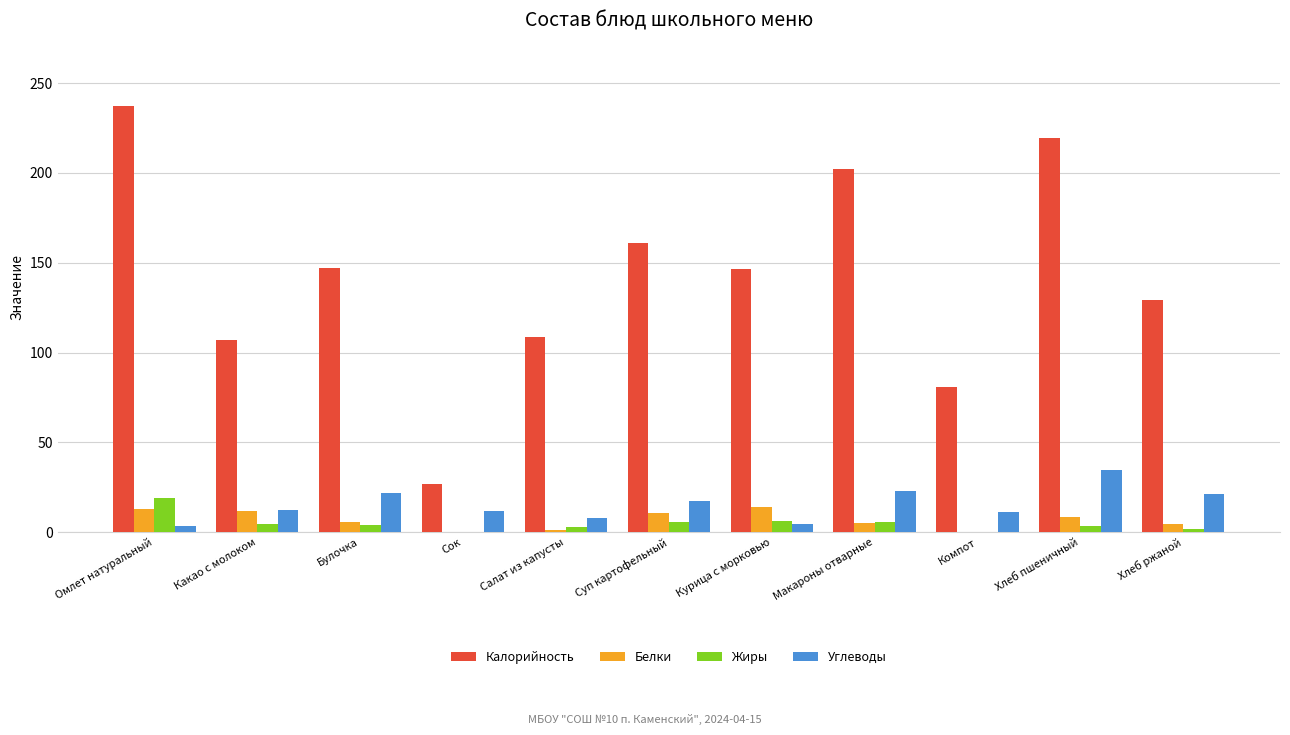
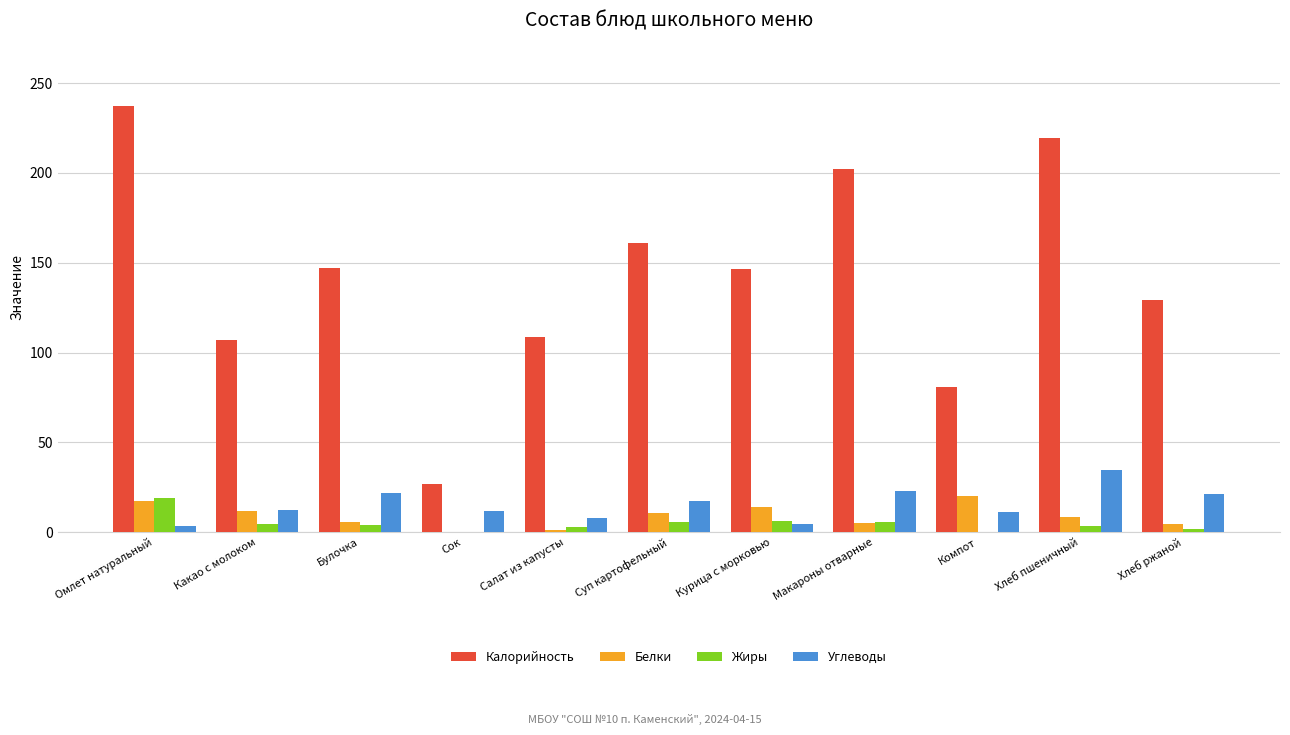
Белки, Омлет натуральный: 13 -> 17
Белки, Компот: 0 -> 20
